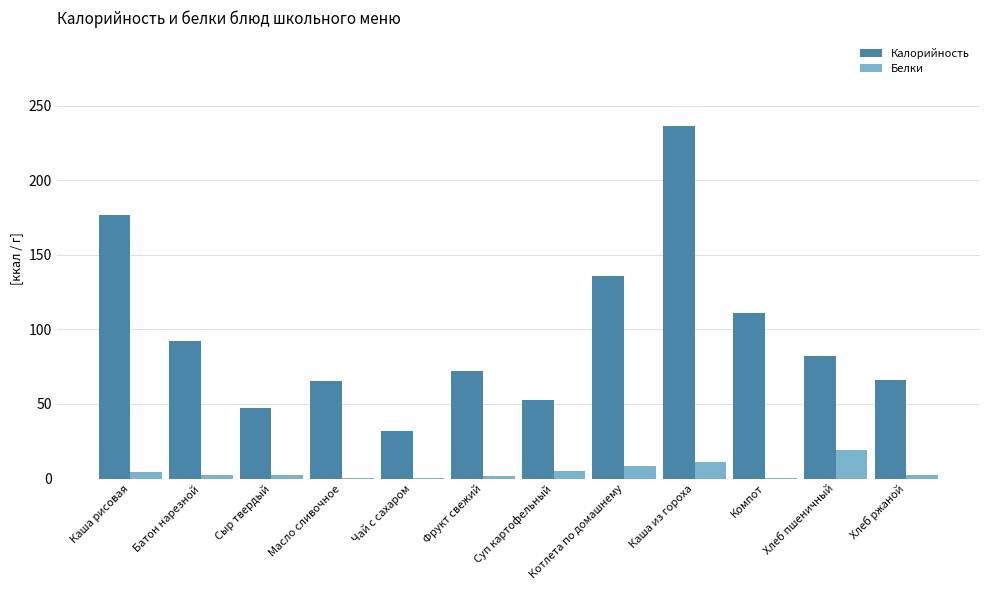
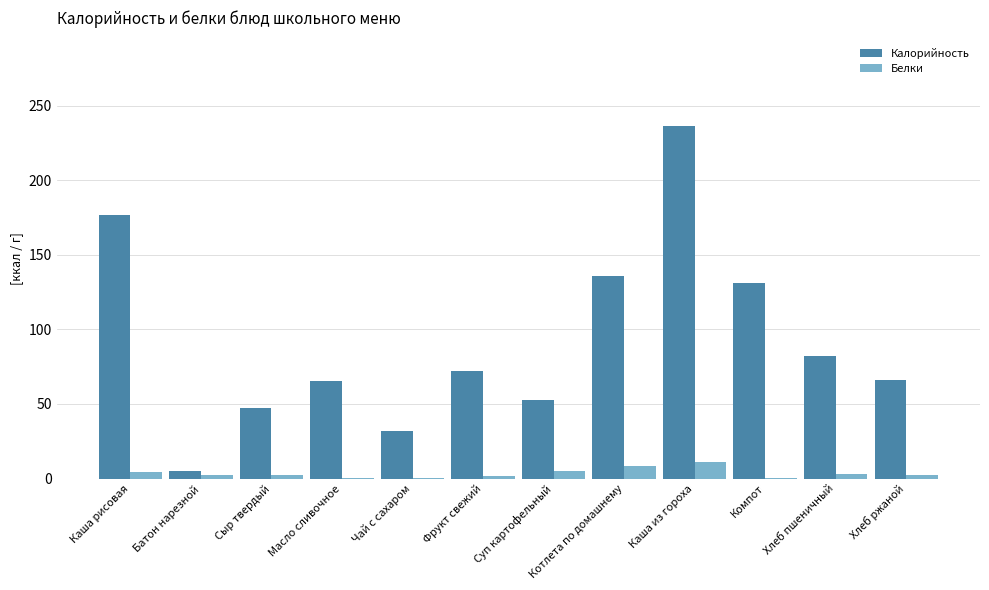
Калорийность, Батон нарезной: 92 -> 5
Калорийность, Компот: 111 -> 131
Белки, Хлеб пшеничный: 19 -> 3
